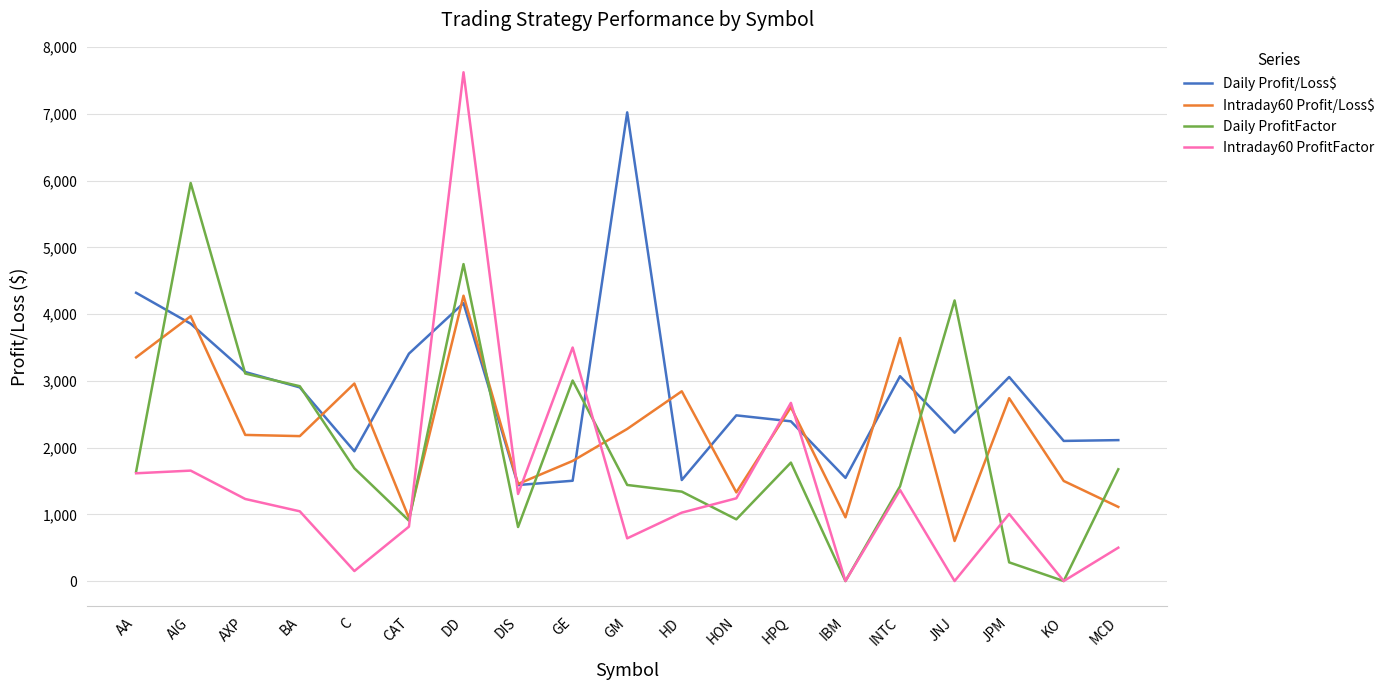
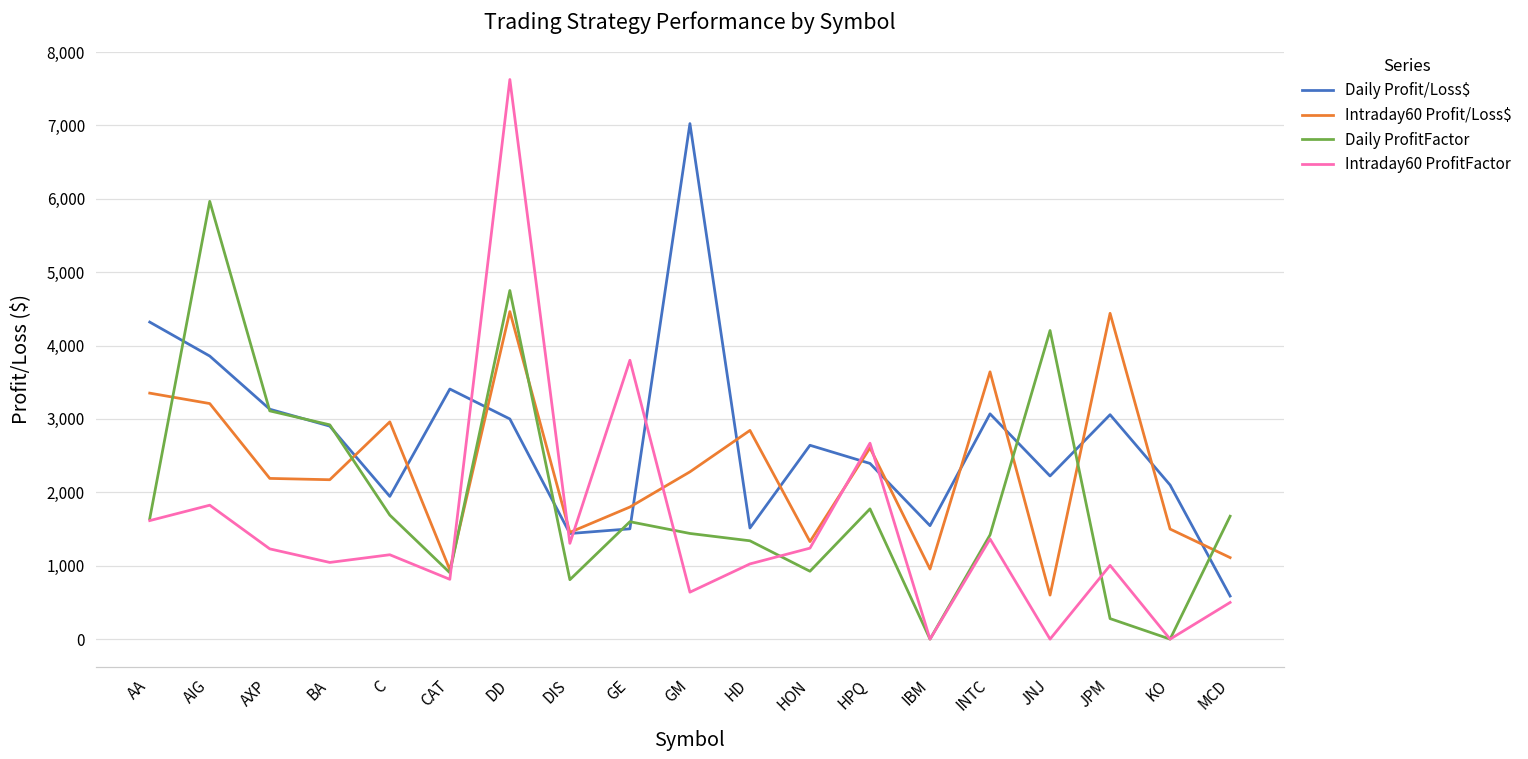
Intraday60 Profit/Loss$, AIG: 4,000 -> 3,200
Intraday60 ProfitFactor, AIG: 1,700 -> 1,800
Intraday60 ProfitFactor, C: 200 -> 1,200
Daily Profit/Loss$, DD: 4,200 -> 3,000
Intraday60 Profit/Loss$, DD: 4,300 -> 4,500
Daily ProfitFactor, GE: 3,000 -> 1,600
Intraday60 ProfitFactor, GE: 3,500 -> 3,800
Daily Profit/Loss$, HON: 2,500 -> 2,600
Intraday60 Profit/Loss$, JPM: 2,700 -> 4,400
Daily Profit/Loss$, MCD: 2,100 -> 600
